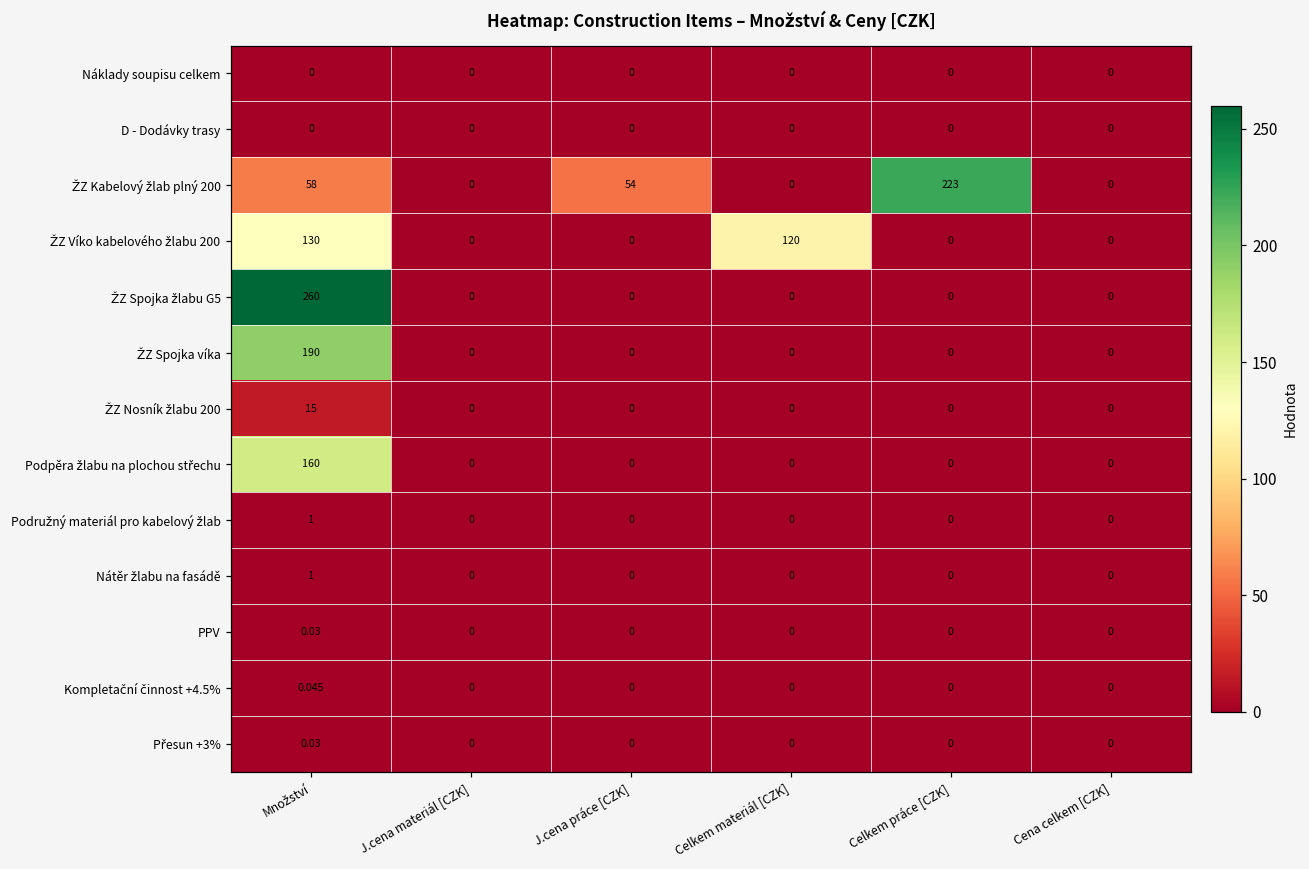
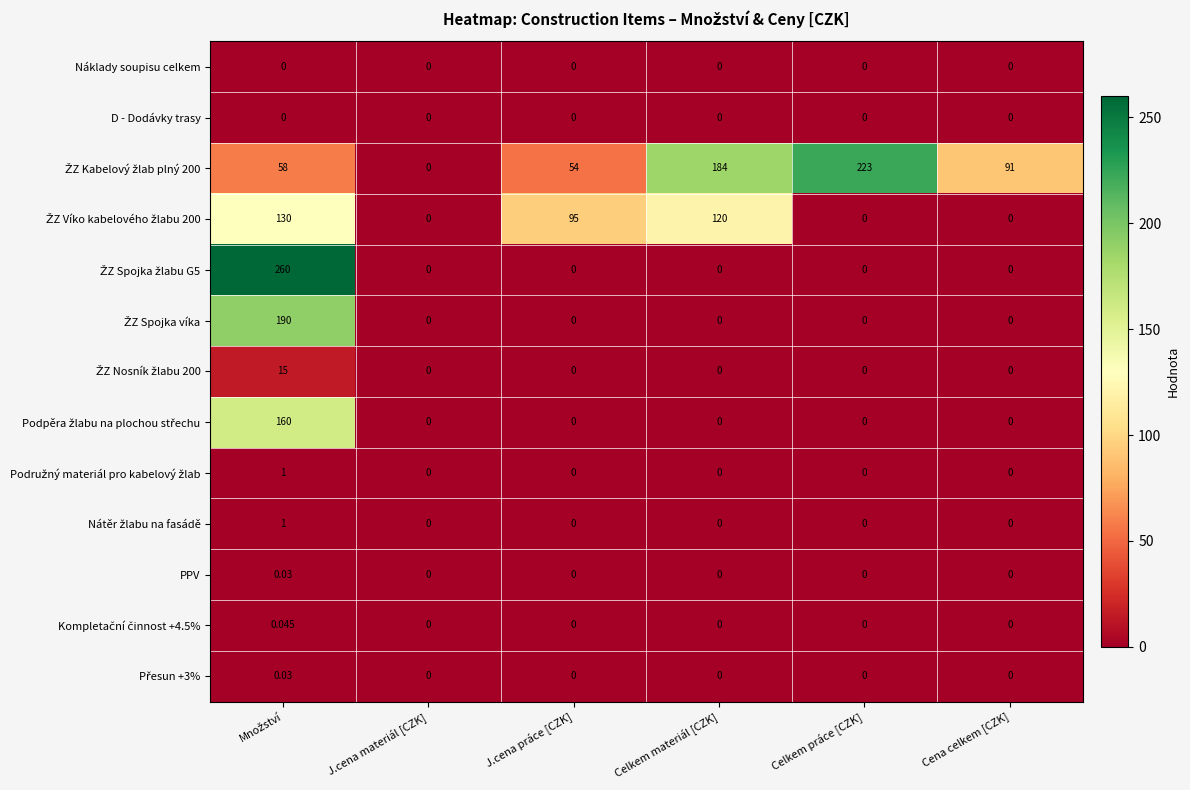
ŽZ Kabelový žlab plný 200, Celkem materiál [CZK]: 0 -> 184
ŽZ Kabelový žlab plný 200, Cena celkem [CZK]: 0 -> 91
ŽZ Víko kabelového žlabu 200, J.cena práce [CZK]: 0 -> 95
